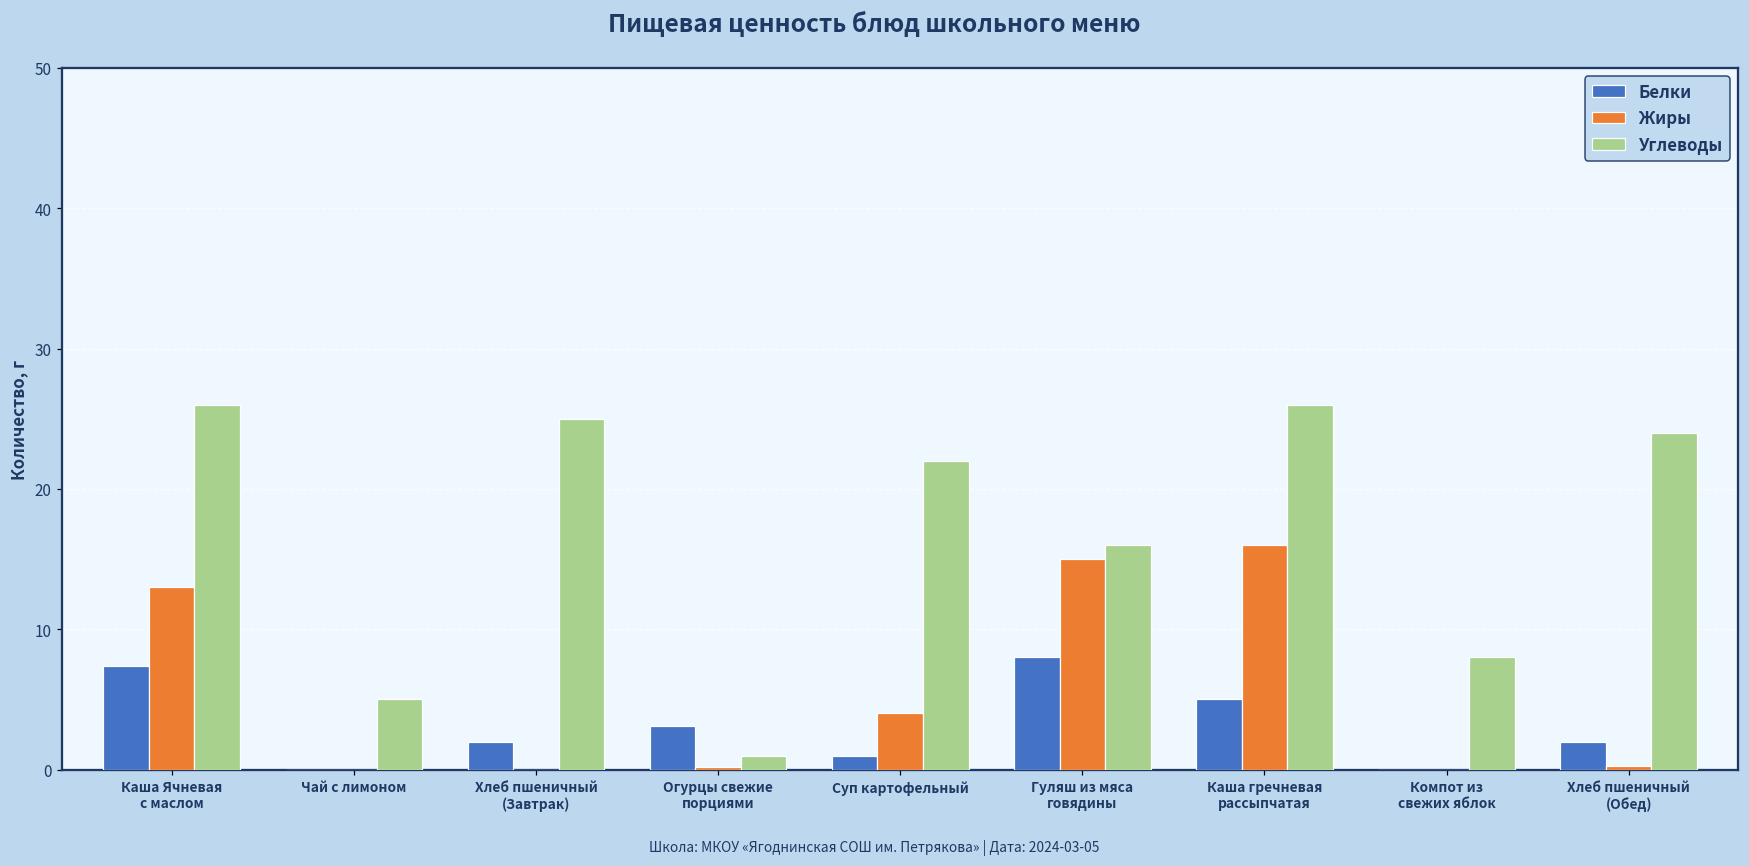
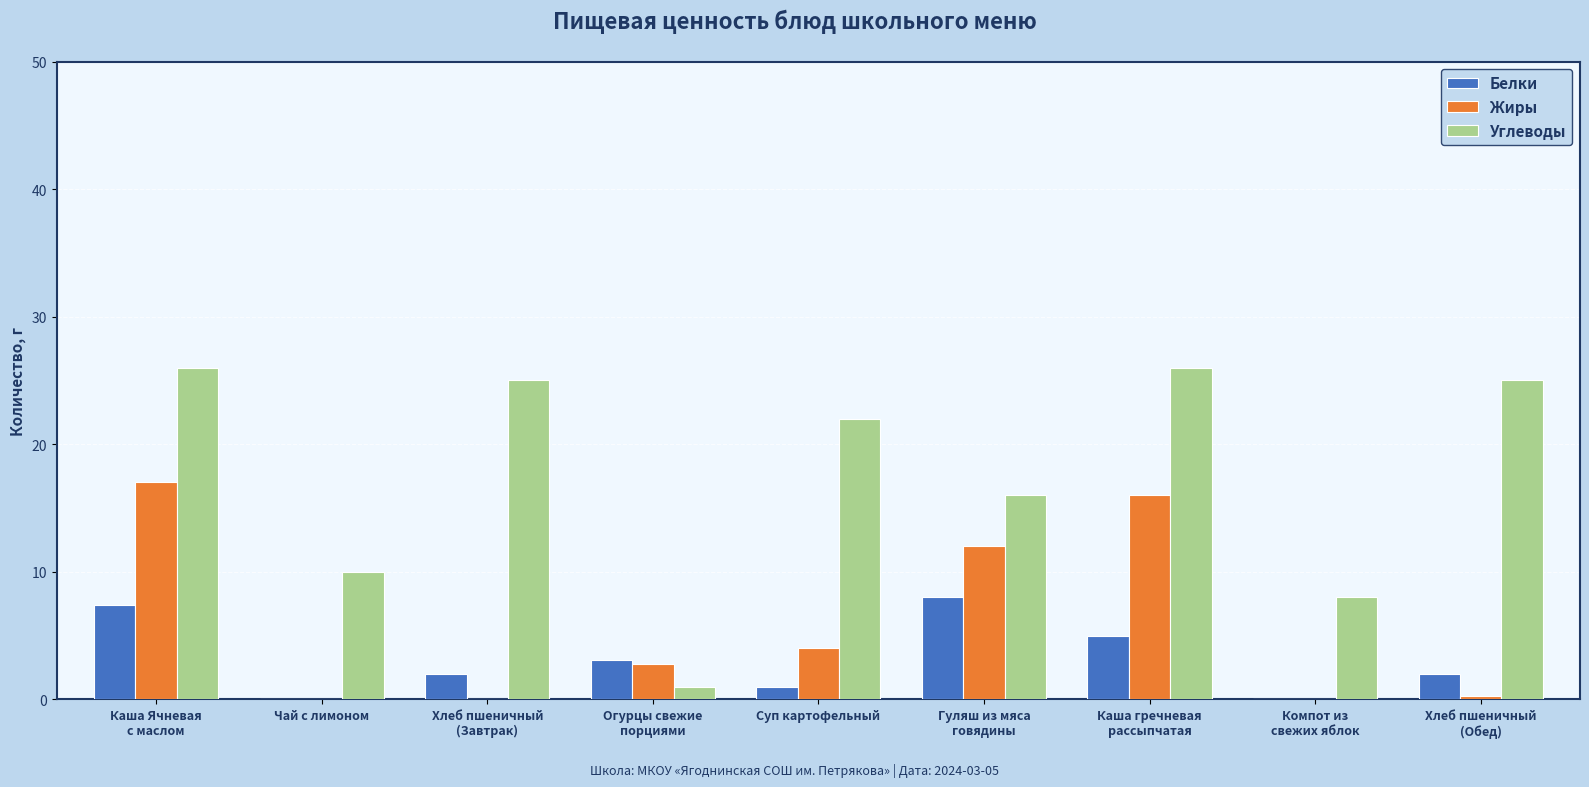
Жиры, Каша Ячневая с маслом: 13 -> 17
Углеводы, Чай с лимоном: 5 -> 10
Жиры, Огурцы свежие порциями: 0.2 -> 2.8
Жиры, Гуляш из мяса говядины: 15 -> 12
Углеводы, Хлеб пшеничный (Обед): 24 -> 25
